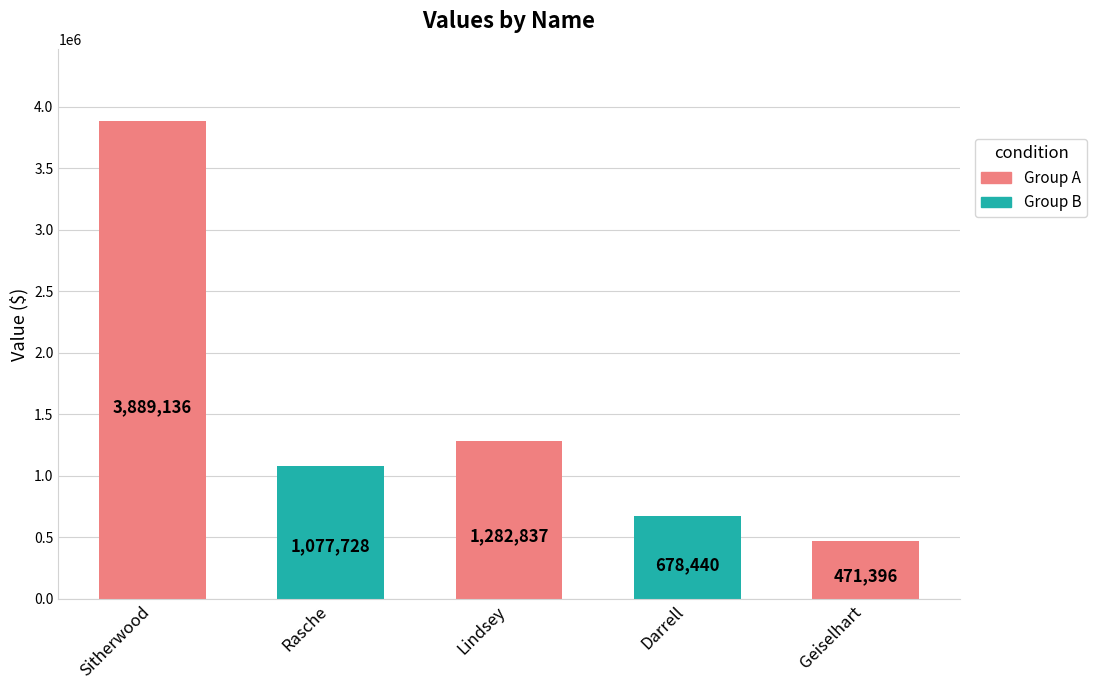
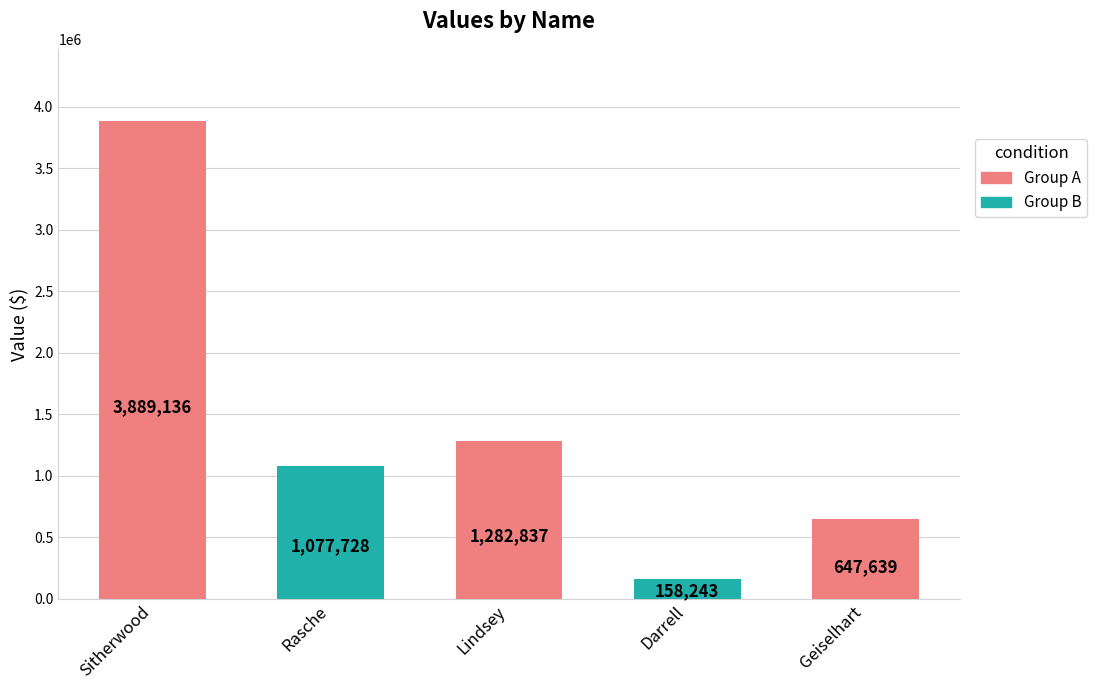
Darrell: 678,440 -> 158,243
Geiselhart: 471,396 -> 647,639
